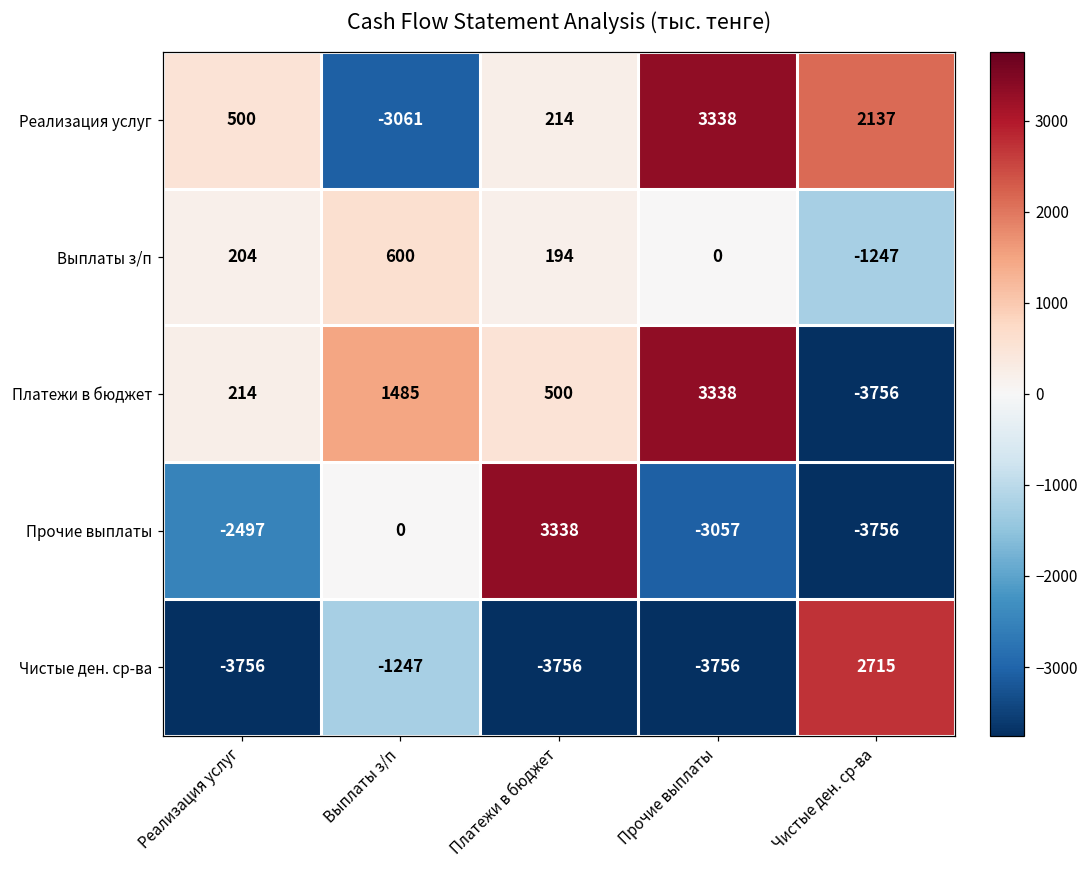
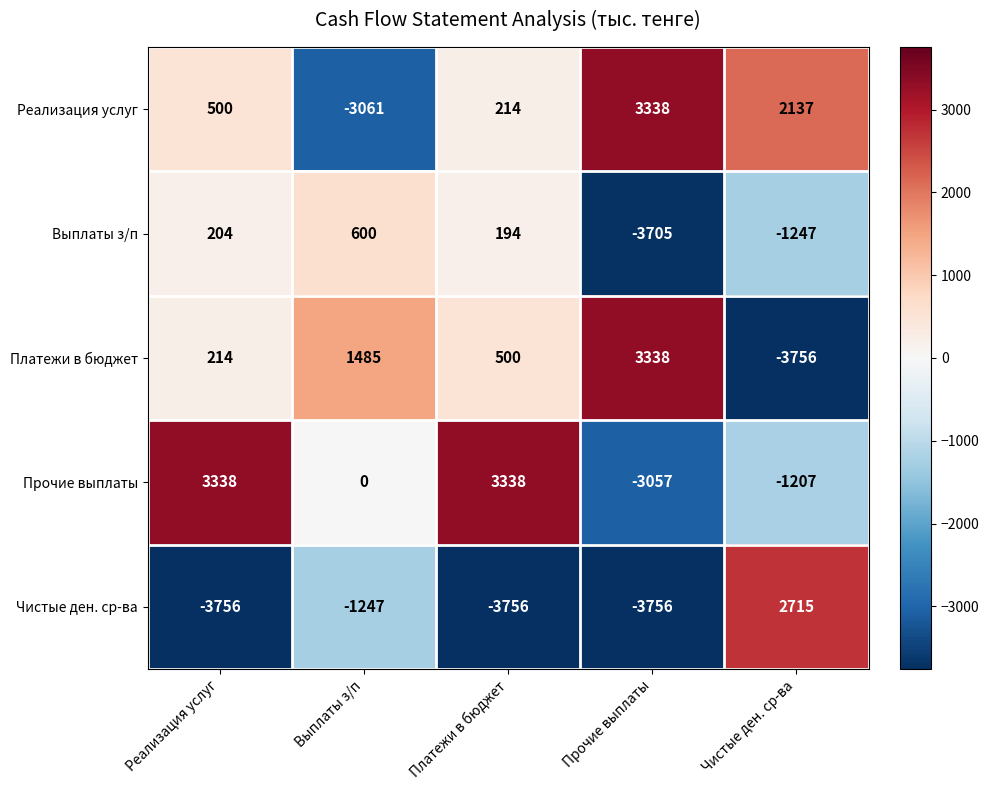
Выплаты з/п, Прочие выплаты: 0 -> -3705
Прочие выплаты, Реализация услуг: -2497 -> 3338
Прочие выплаты, Чистые ден. ср-ва: -3756 -> -1207
